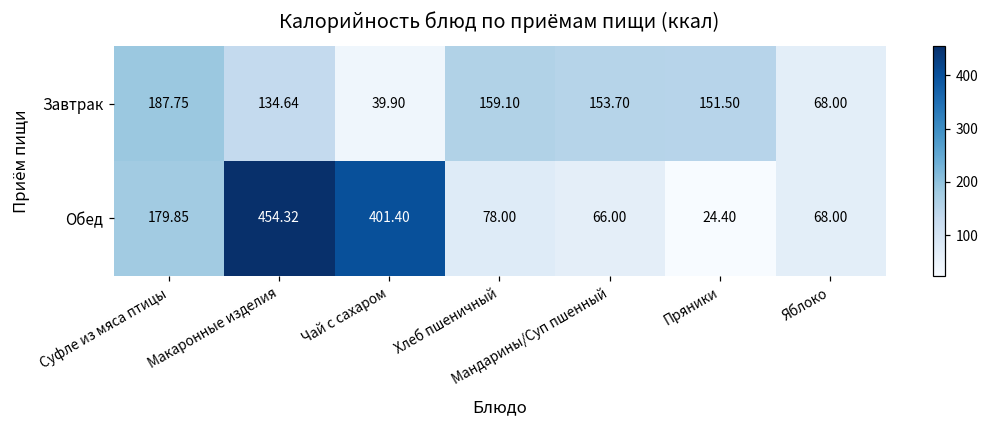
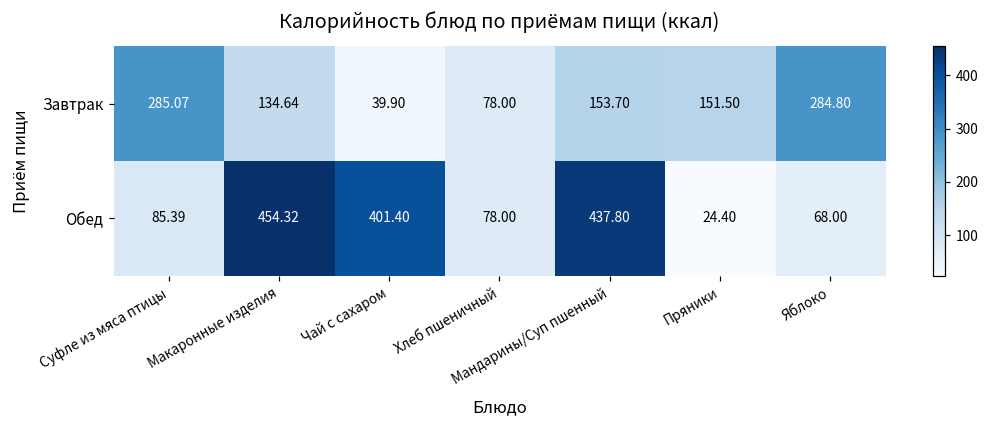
Завтрак, Суфле из мяса птицы: 187.75 -> 285.07
Завтрак, Хлеб пшеничный: 159.10 -> 78.00
Завтрак, Яблоко: 68.00 -> 284.80
Обед, Суфле из мяса птицы: 179.85 -> 85.39
Обед, Мандарины/Суп пшенный: 66.00 -> 437.80
